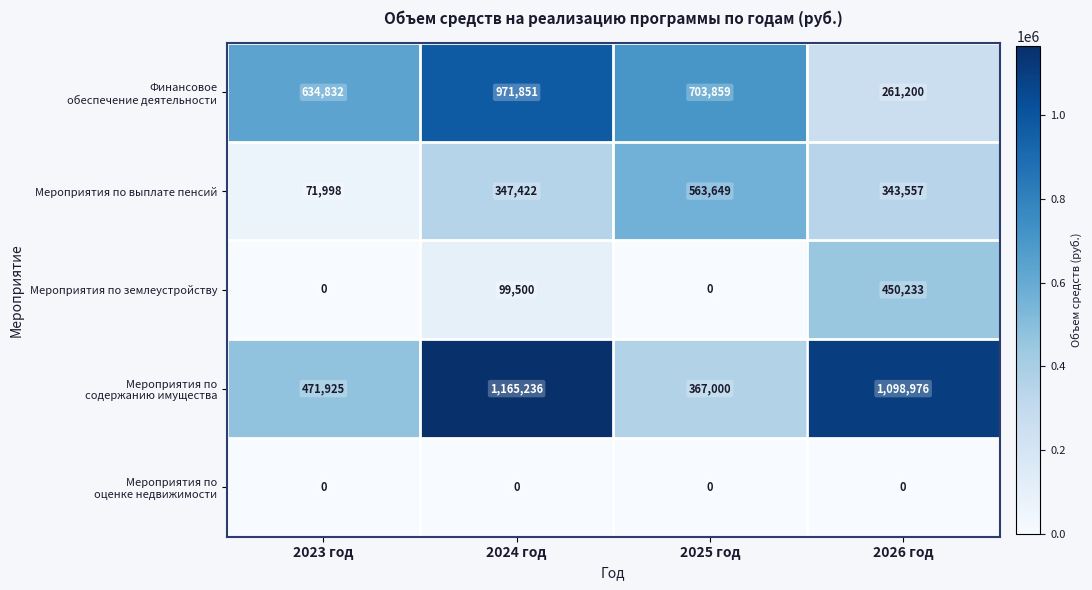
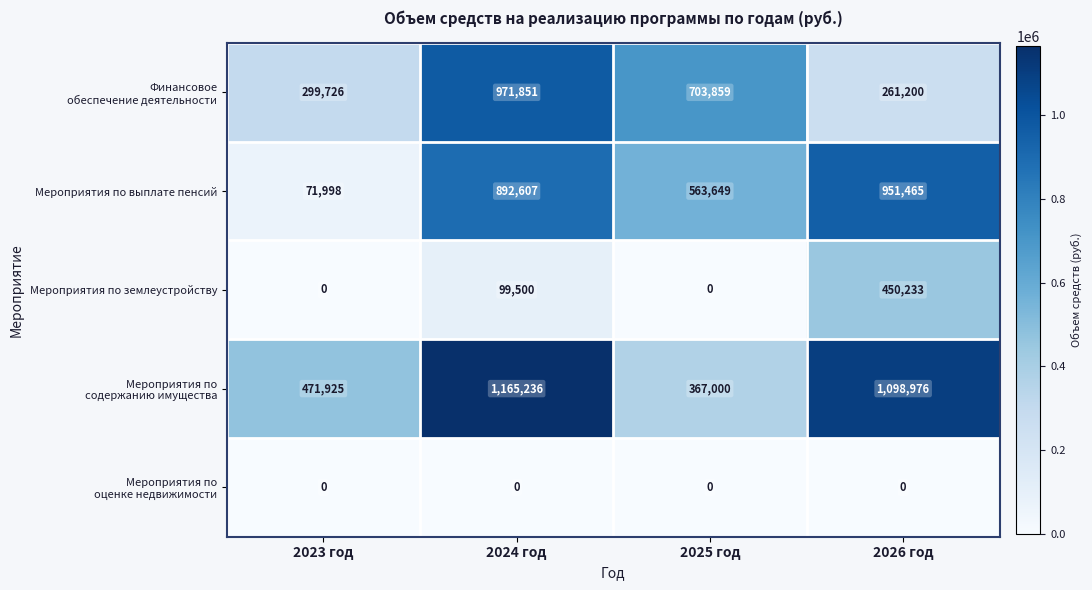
Финансовое обеспечение деятельности, 2023 год: 634,832 -> 299,726
Мероприятия по выплате пенсий, 2024 год: 347,422 -> 892,607
Мероприятия по выплате пенсий, 2026 год: 343,557 -> 951,465
